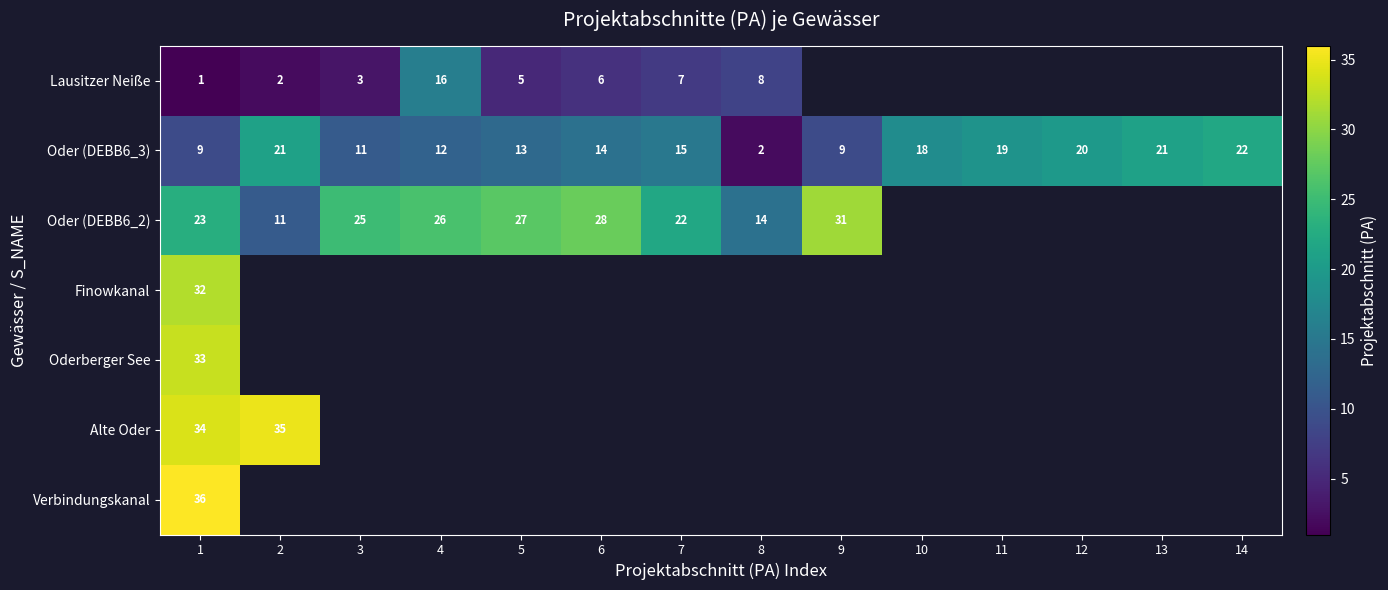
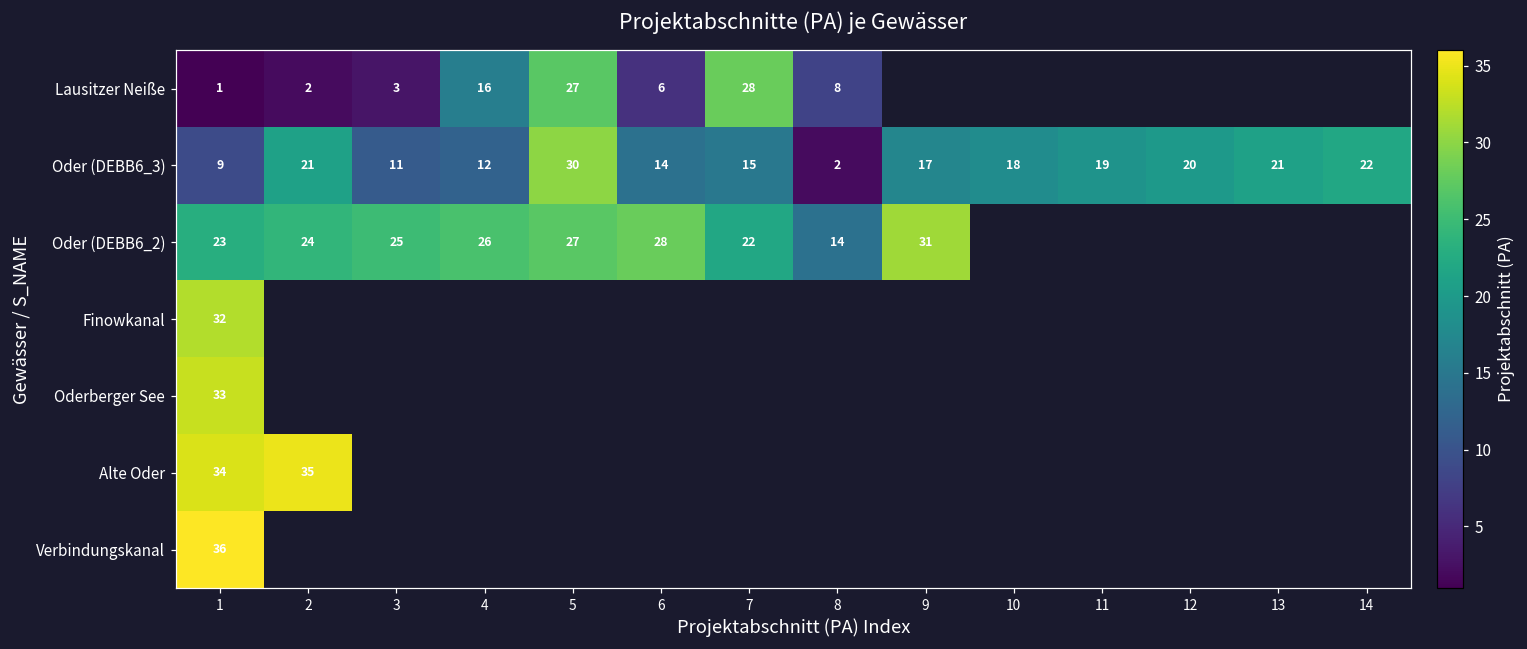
Lausitzer Neiße, 5: 5 -> 27
Lausitzer Neiße, 7: 7 -> 28
Oder (DEBB6_3), 5: 13 -> 30
Oder (DEBB6_3), 9: 9 -> 17
Oder (DEBB6_2), 2: 11 -> 24
